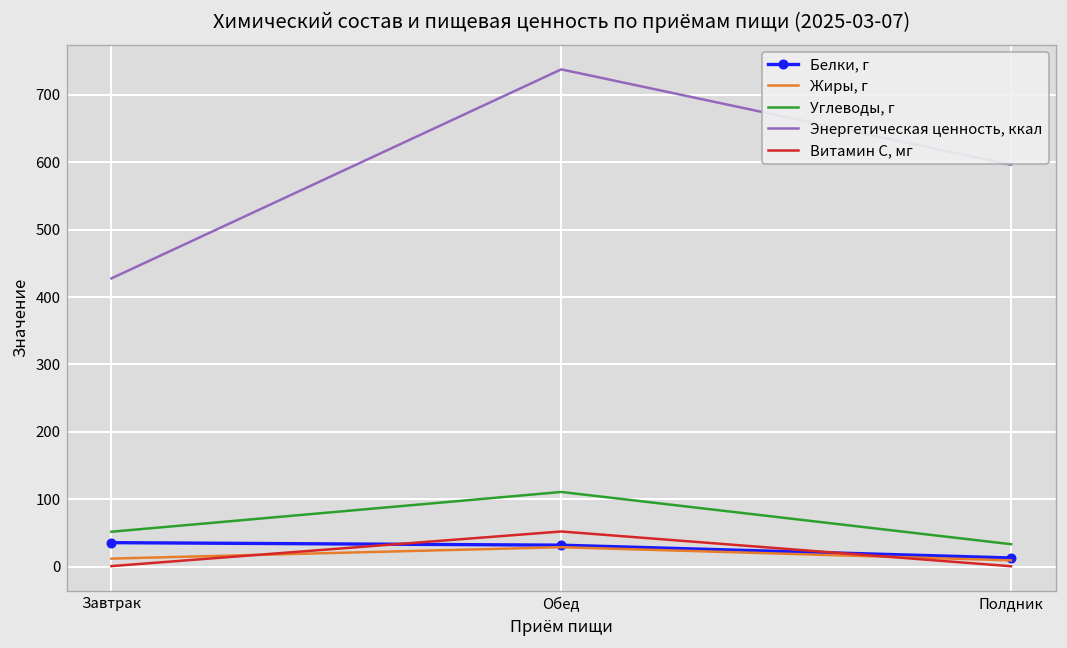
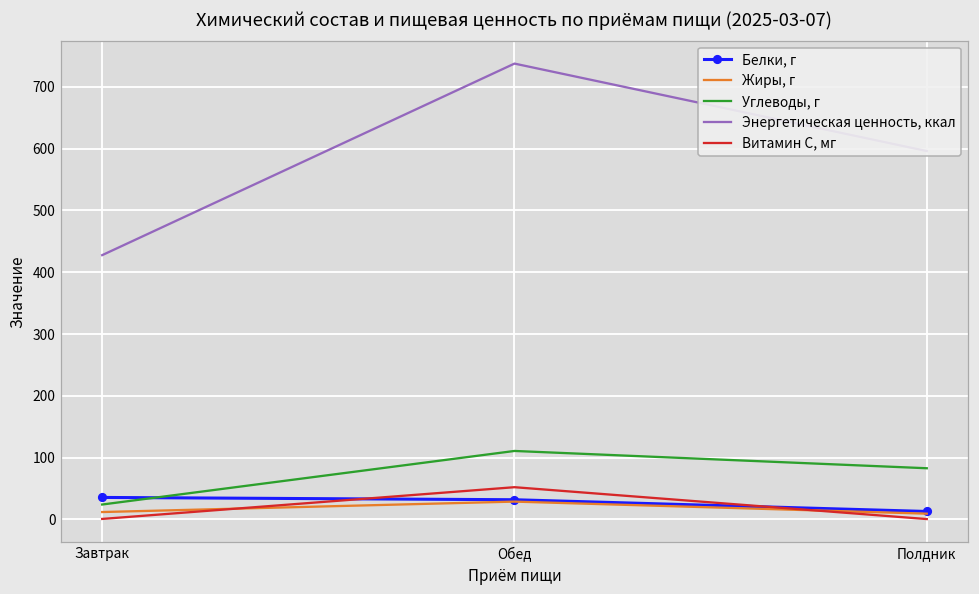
Углеводы, г, Завтрак: 50 -> 20
Углеводы, г, Полдник: 30 -> 80
